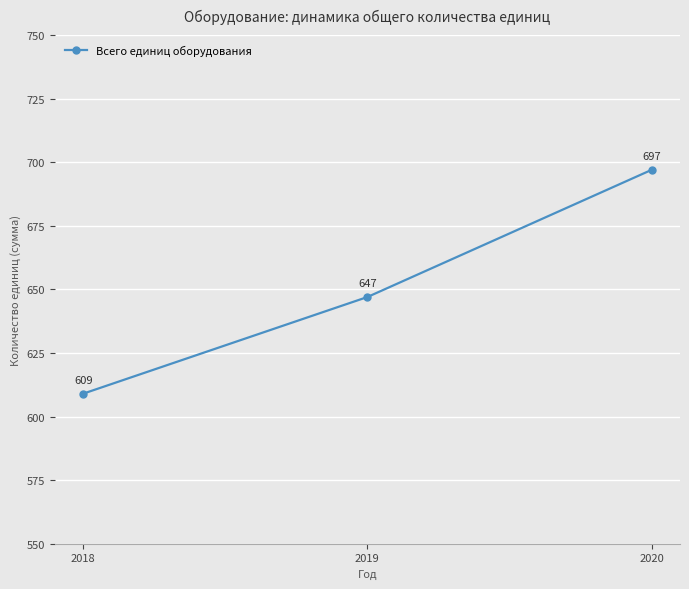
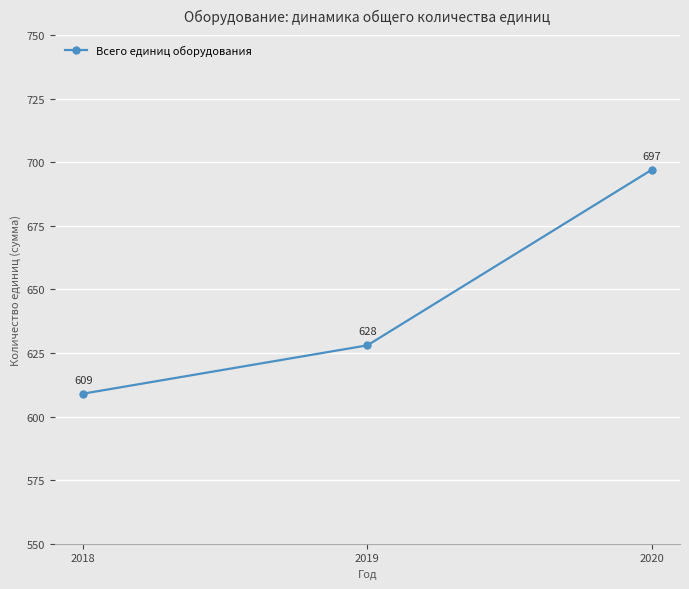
2019: 647 -> 628
